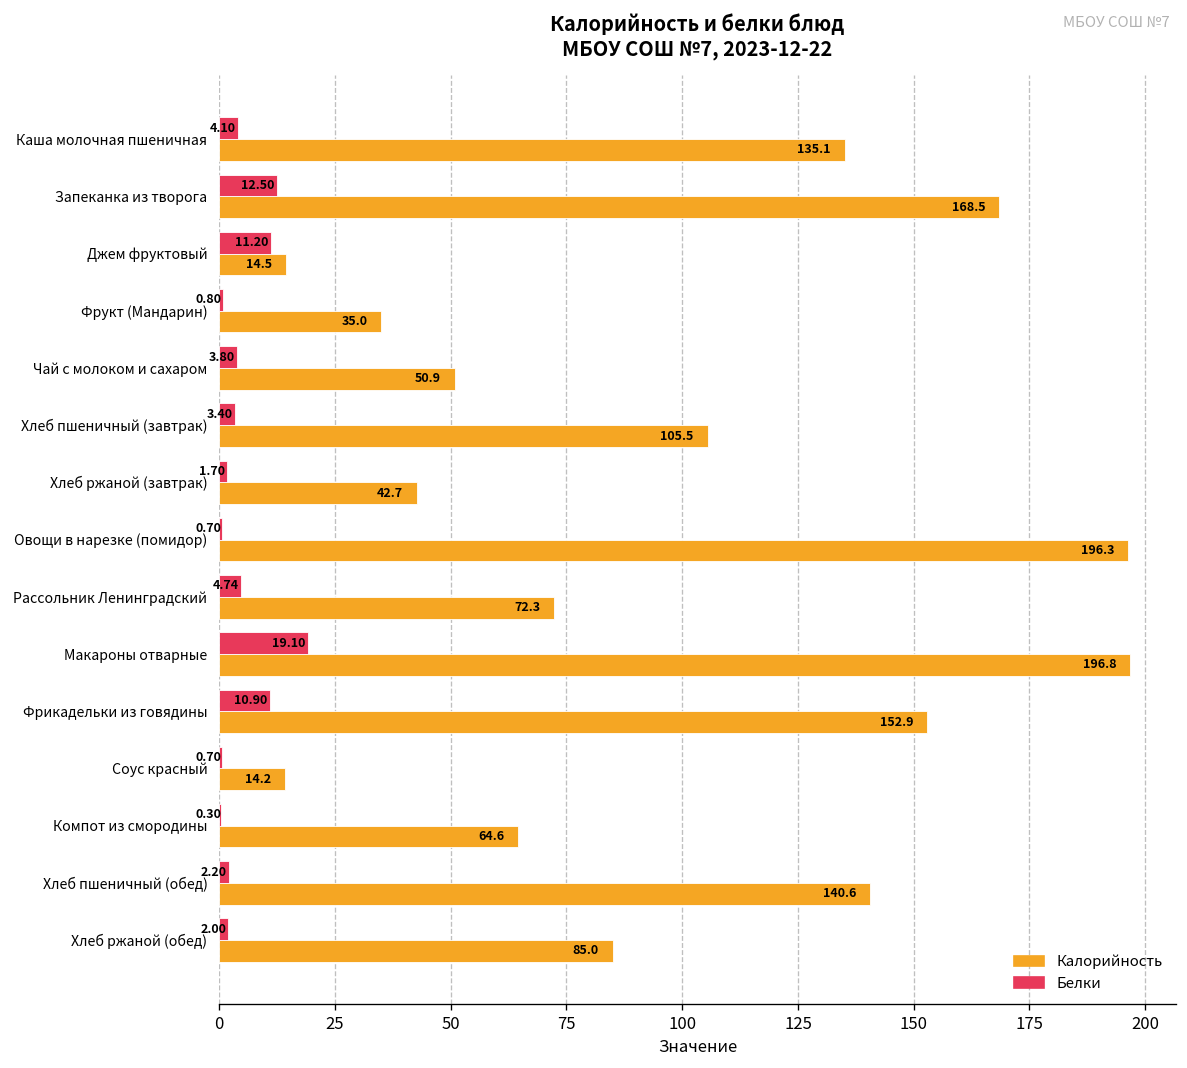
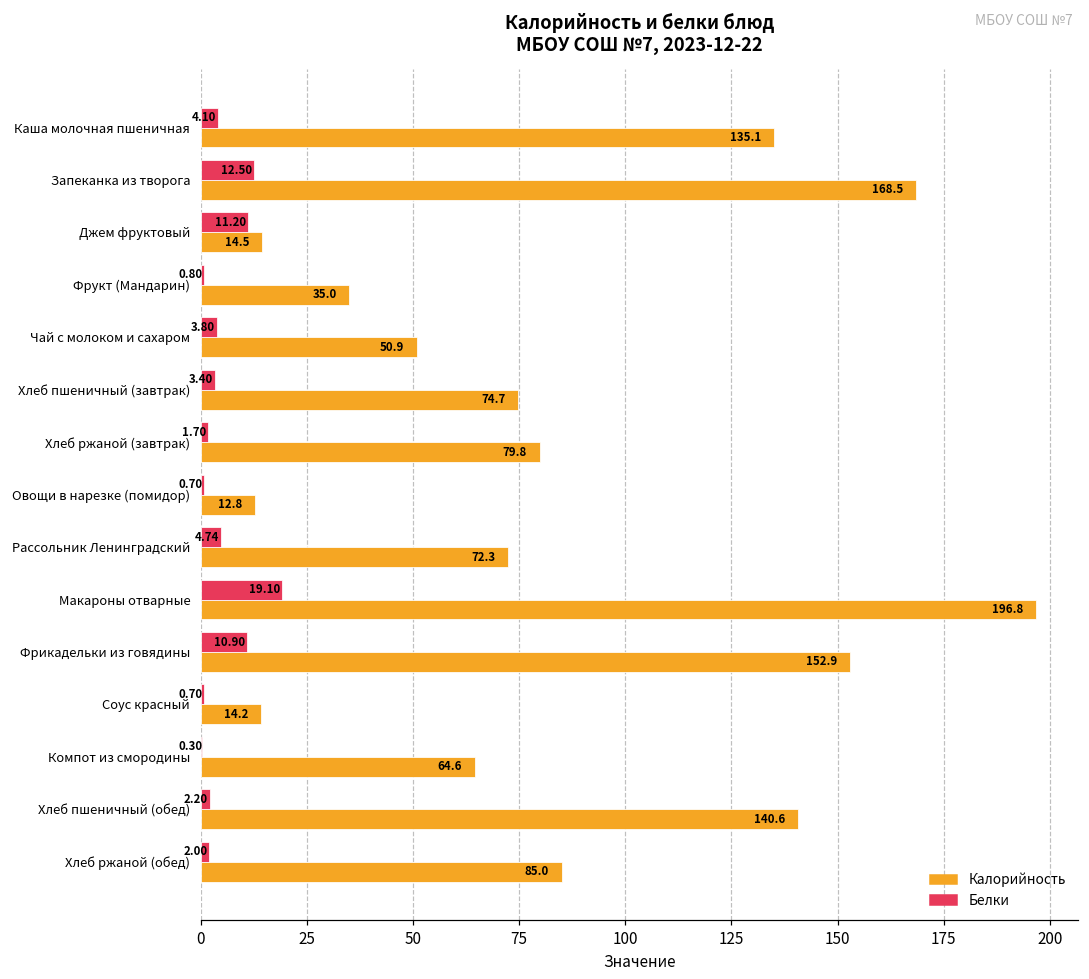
Калорийность, Хлеб пшеничный (завтрак): 105.5 -> 74.7
Калорийность, Хлеб ржаной (завтрак): 42.7 -> 79.8
Калорийность, Овощи в нарезке (помидор): 196.3 -> 12.8
